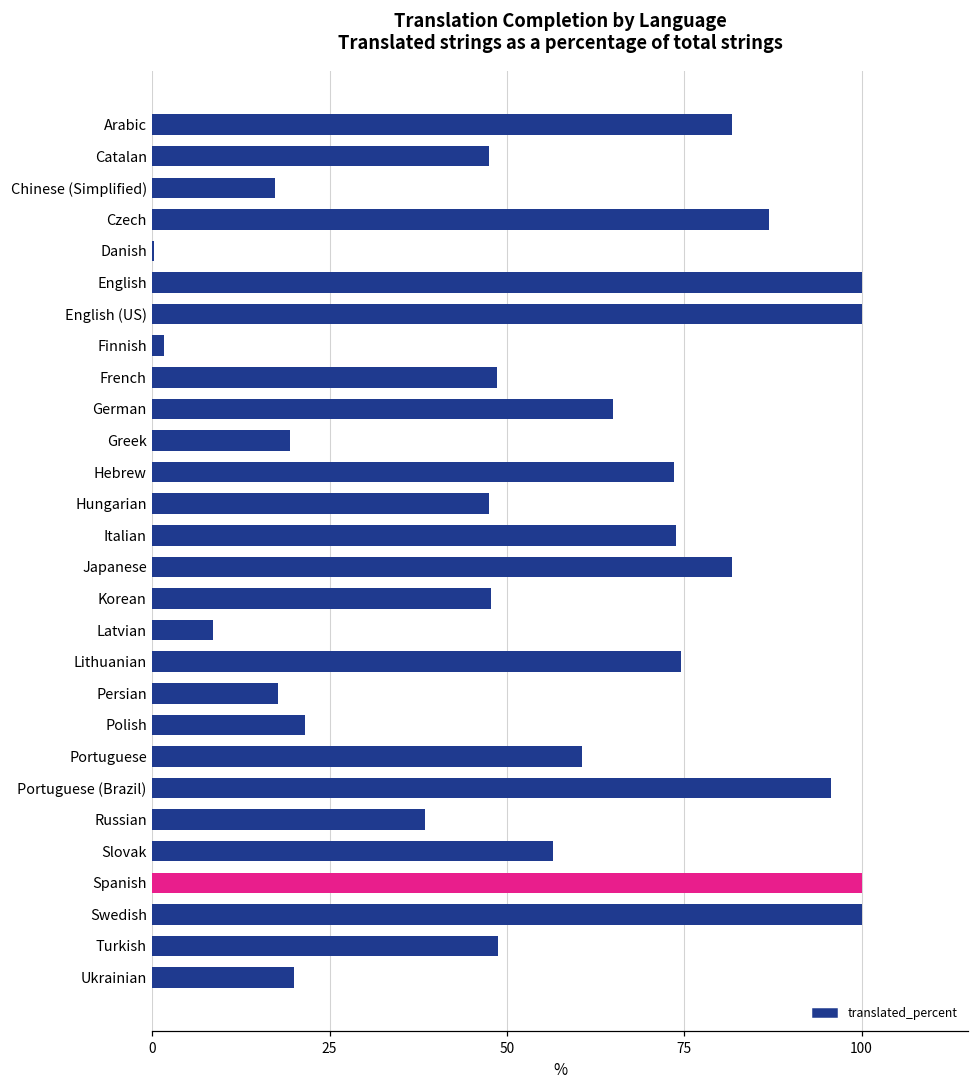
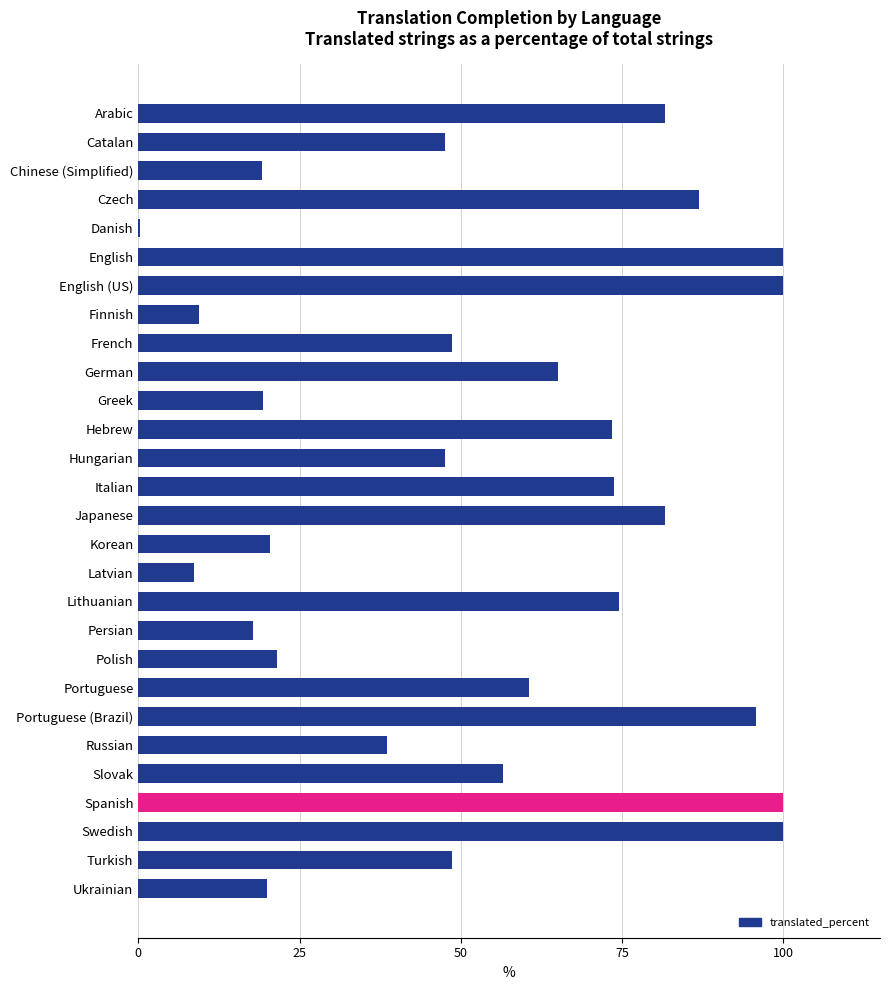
Chinese (Simplified): 17 -> 19
Finnish: 2 -> 9
Korean: 48 -> 20
